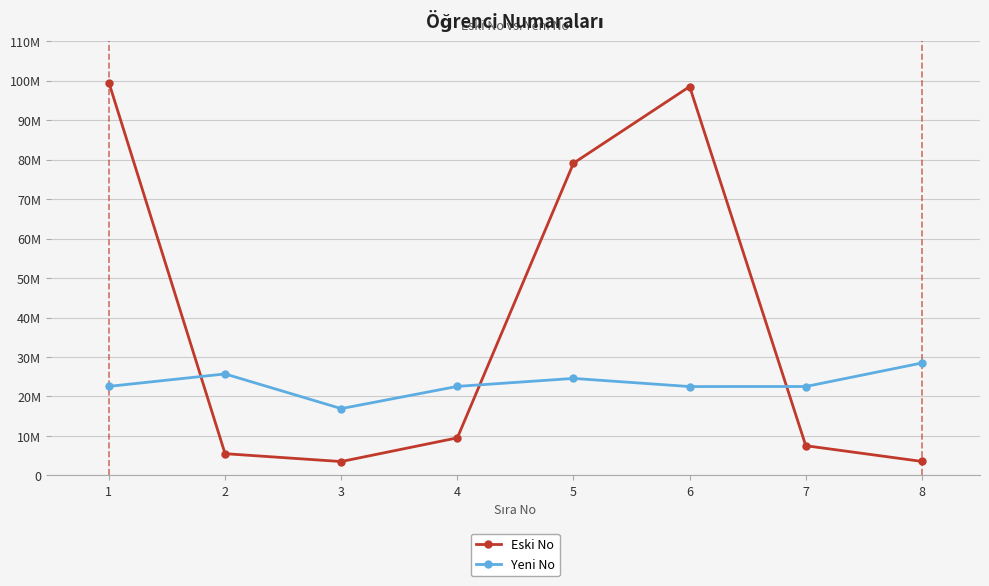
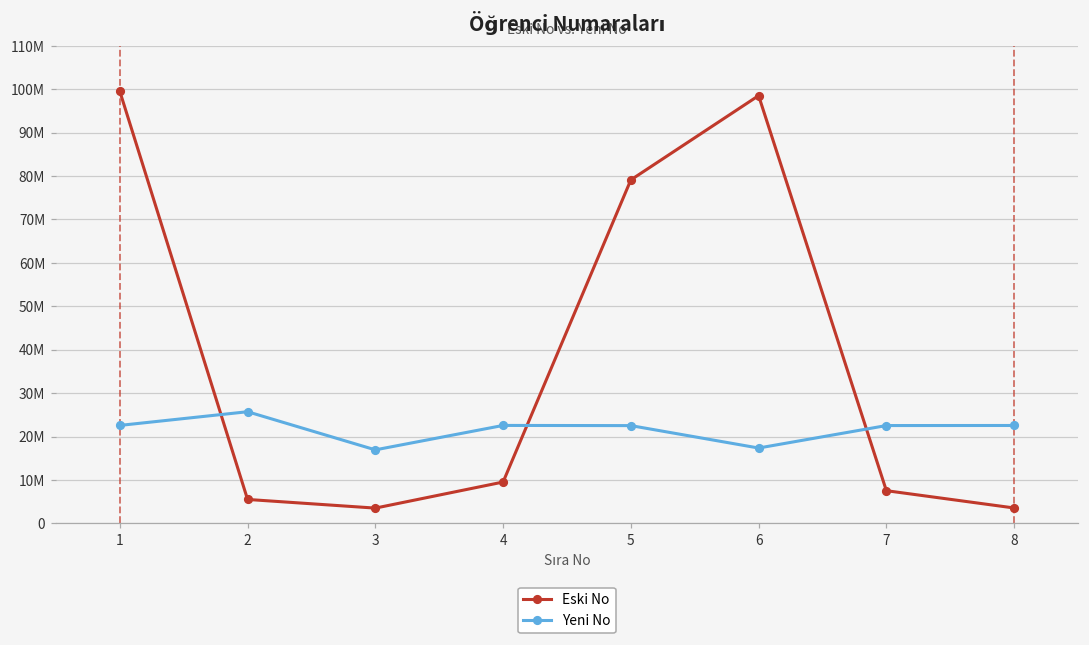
Yeni No, 5: 25000000 -> 23000000
Yeni No, 6: 23000000 -> 17000000
Yeni No, 8: 28000000 -> 23000000
